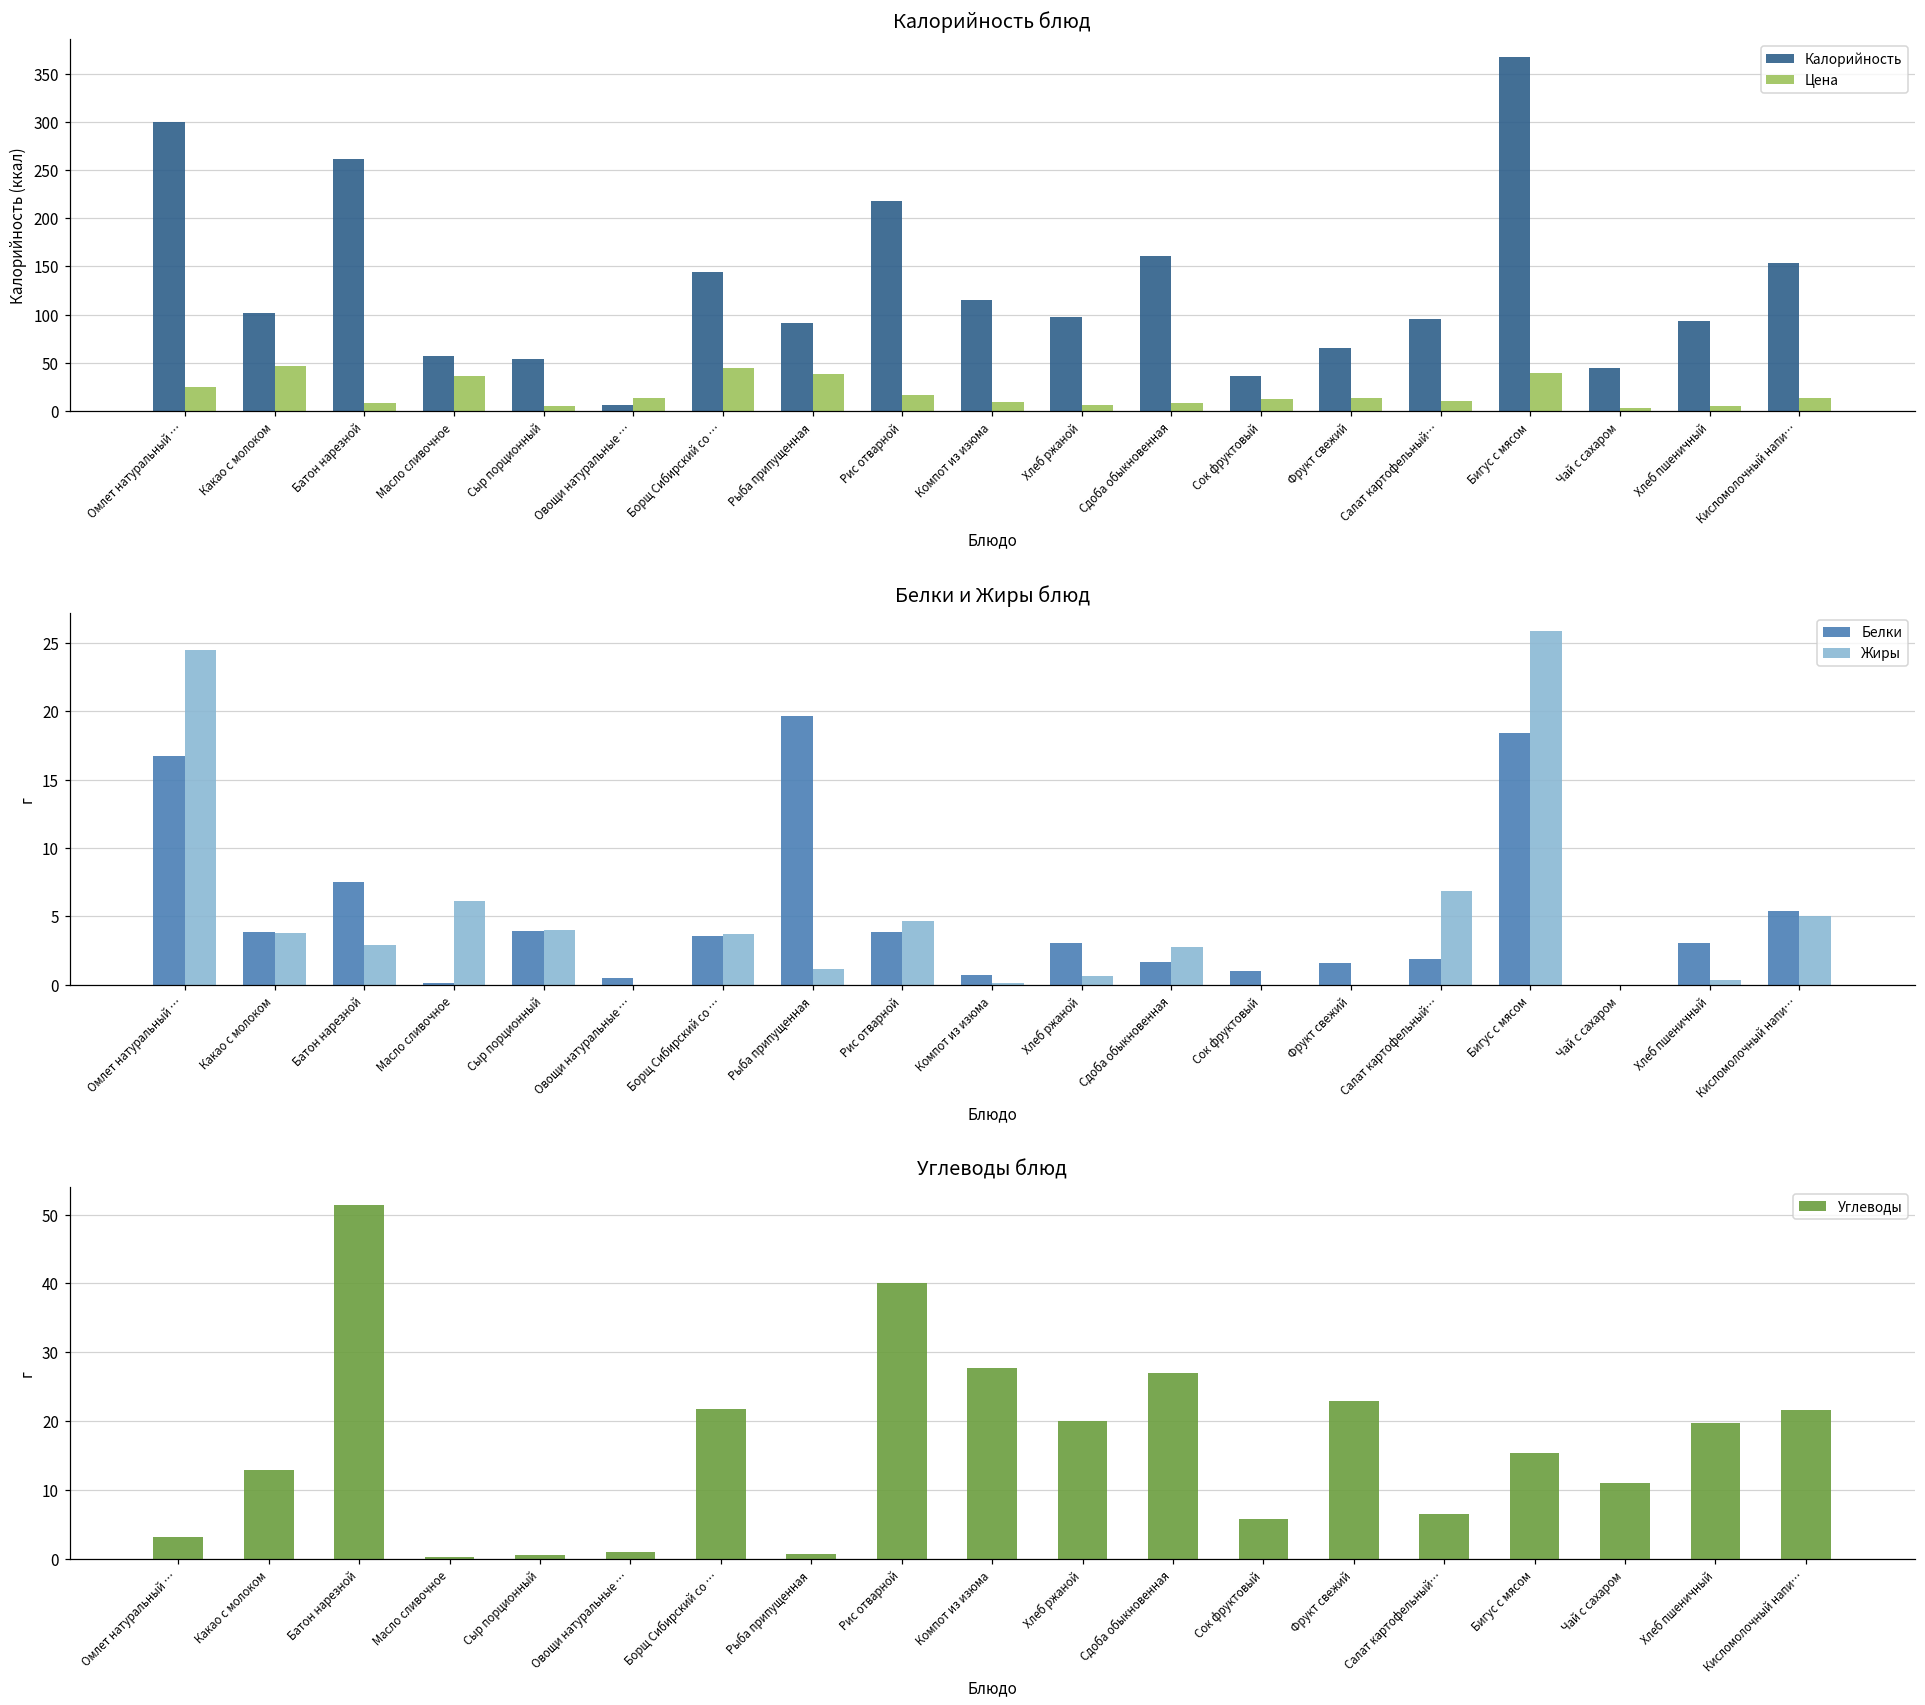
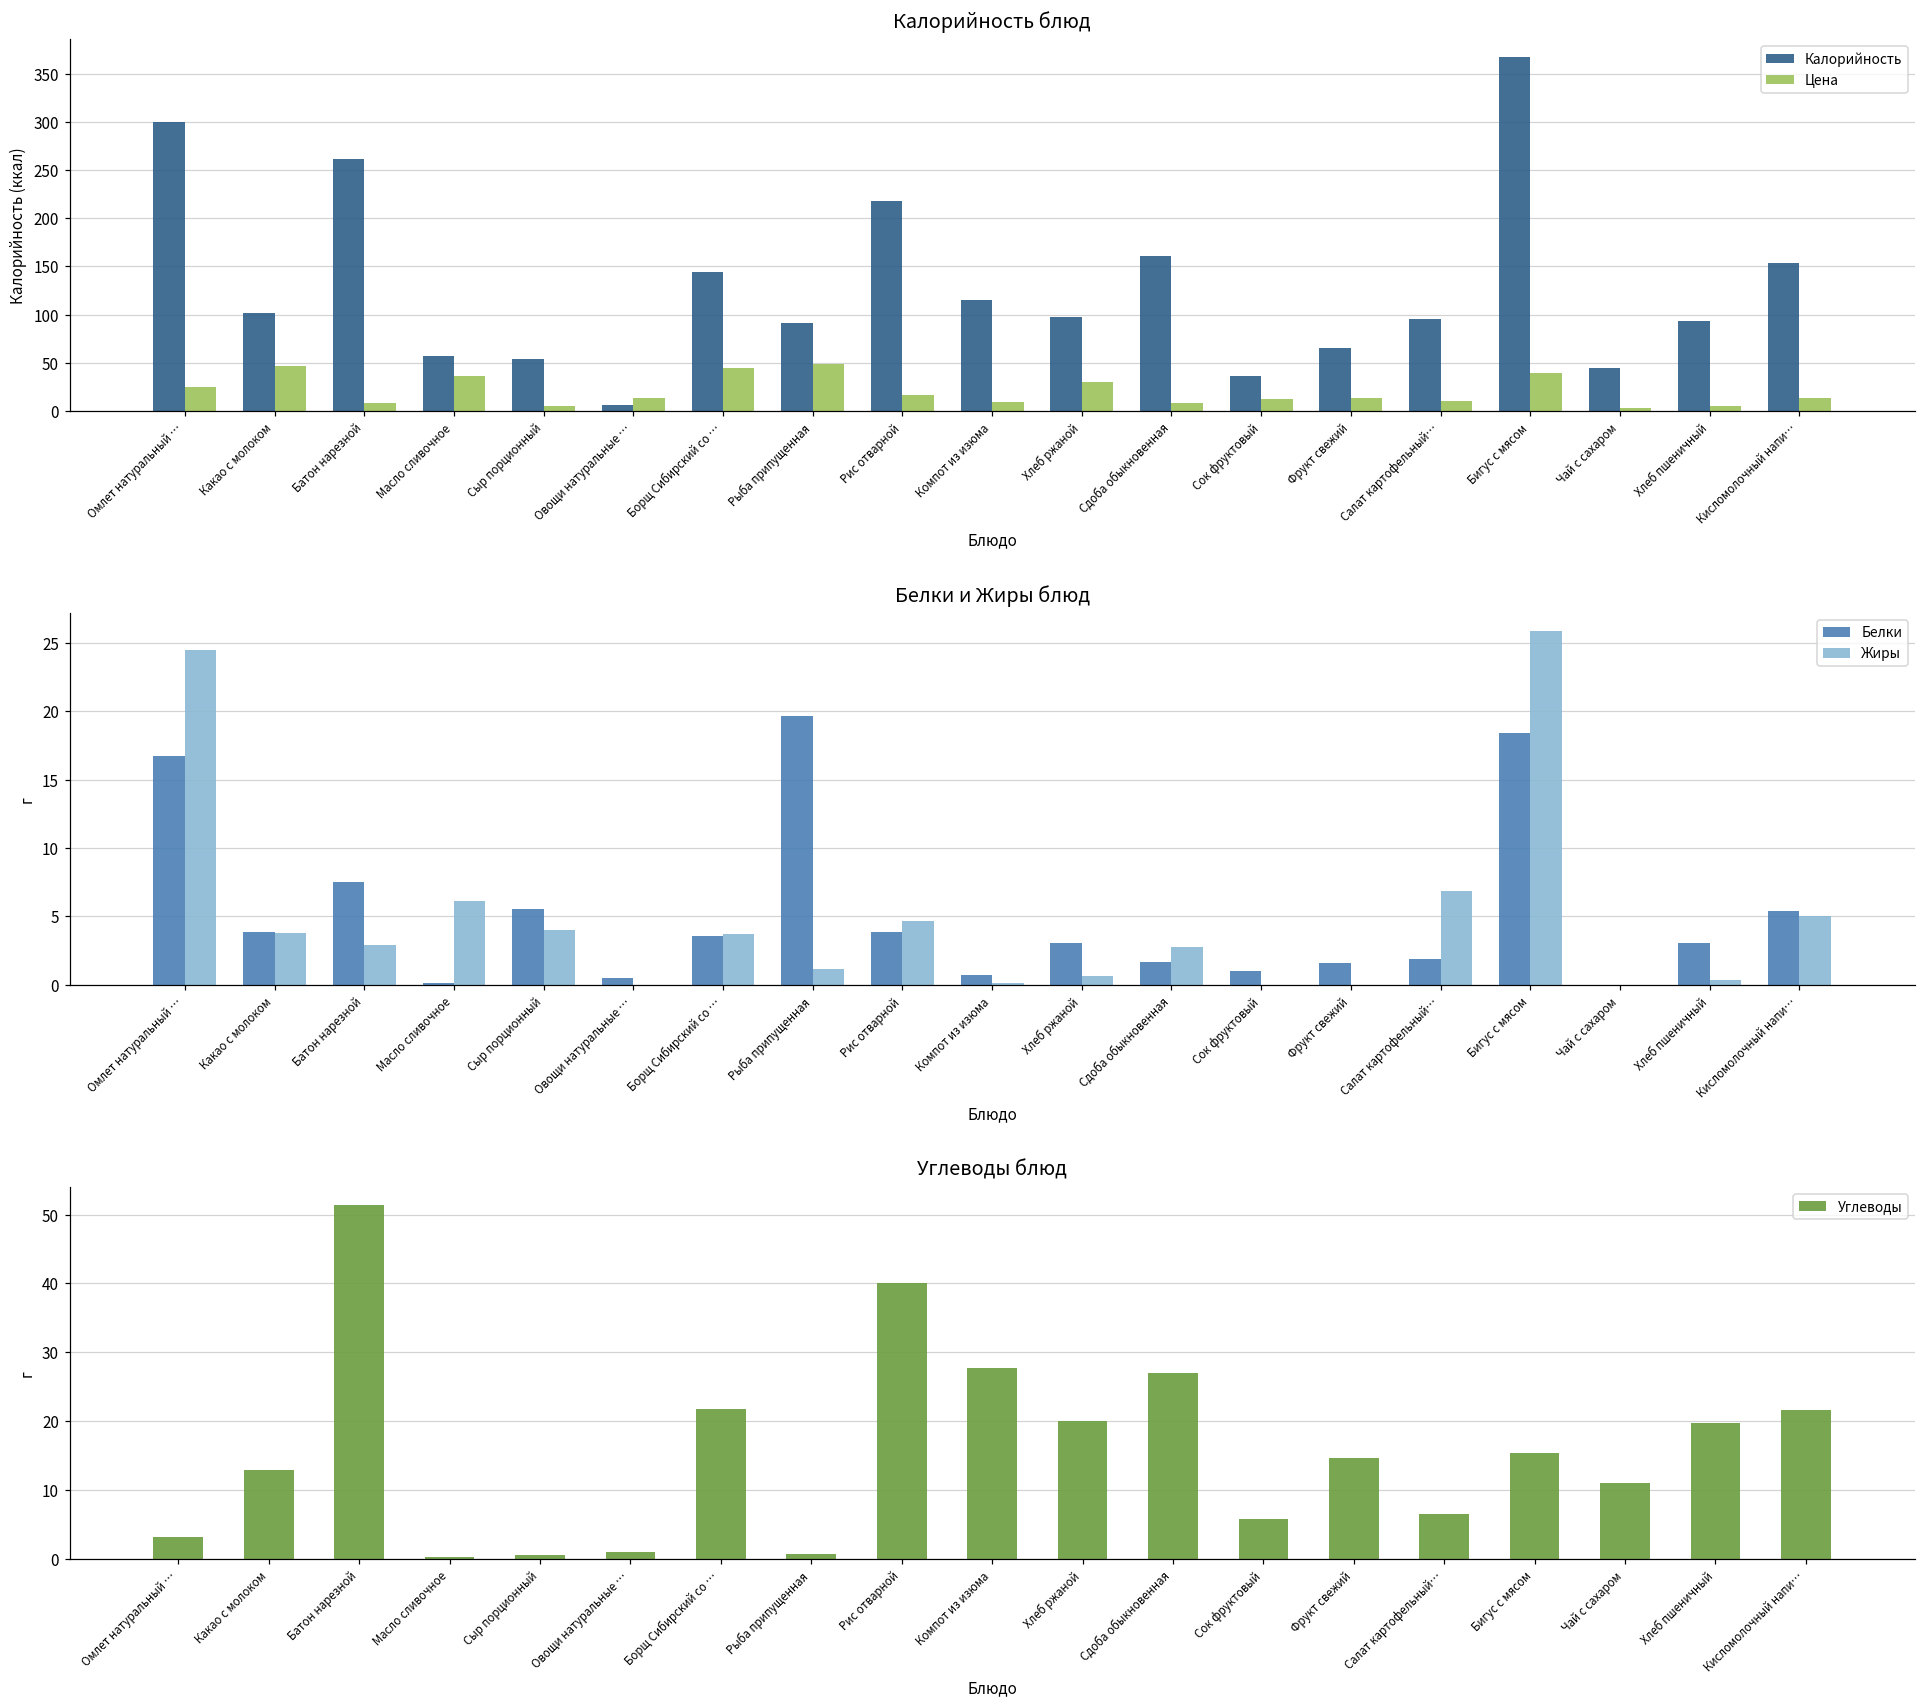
Калорийность блюд, Цена, Рыба припущенная: 40 -> 50
Калорийность блюд, Цена, Хлеб ржаной: 10 -> 30
Белки и Жиры блюд, Белки, Сыр порционный: 3.9 -> 5.5
Углеводы блюд, Фрукт свежий: 23 -> 15
